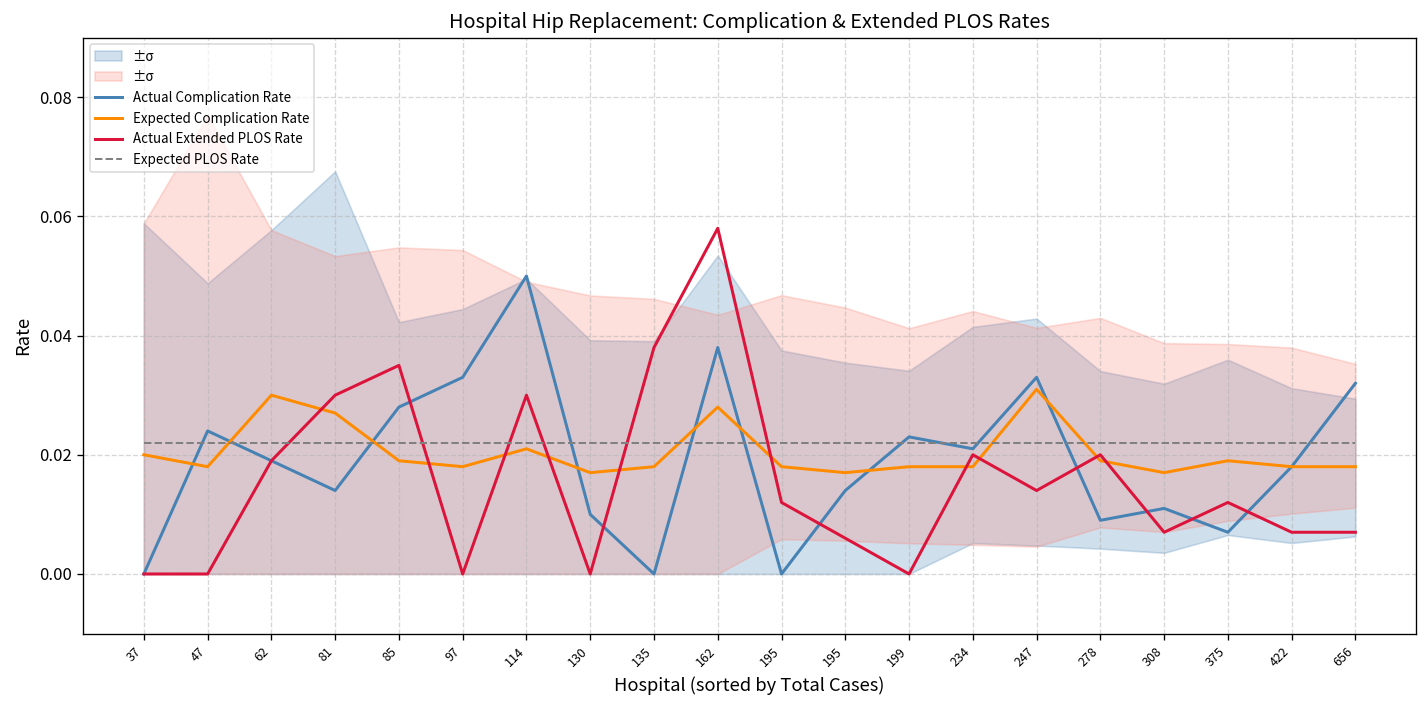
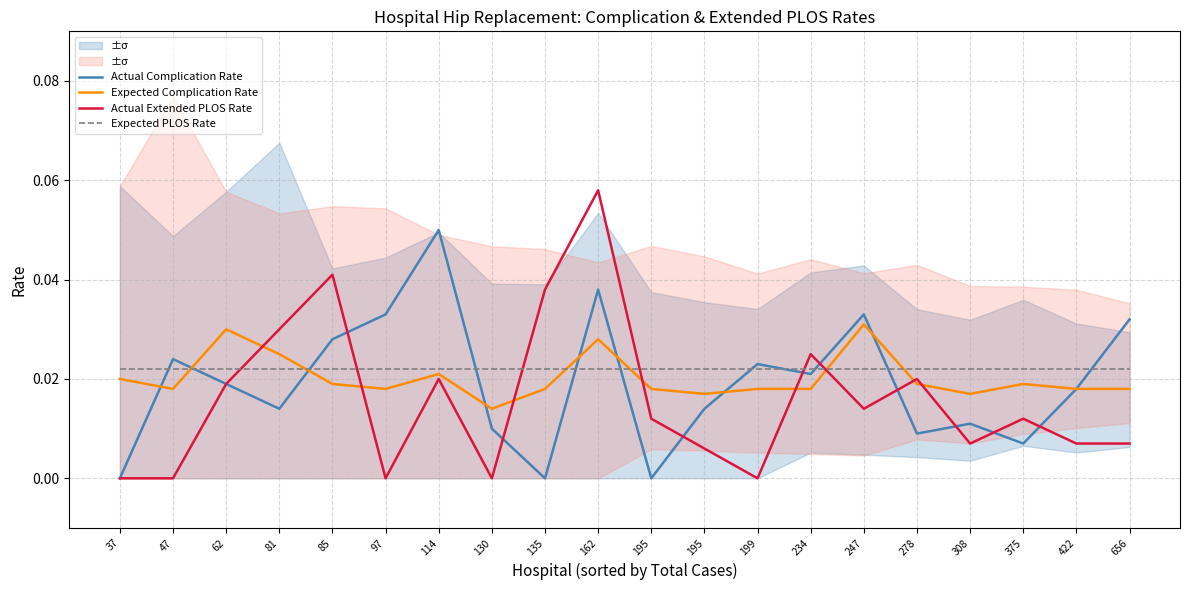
Expected Complication Rate, 81: 0.027 -> 0.025
Actual Extended PLOS Rate, 85: 0.035 -> 0.041
Actual Extended PLOS Rate, 114: 0.03 -> 0.02
Expected Complication Rate, 130: 0.017 -> 0.014
Actual Extended PLOS Rate, 234: 0.020 -> 0.025
